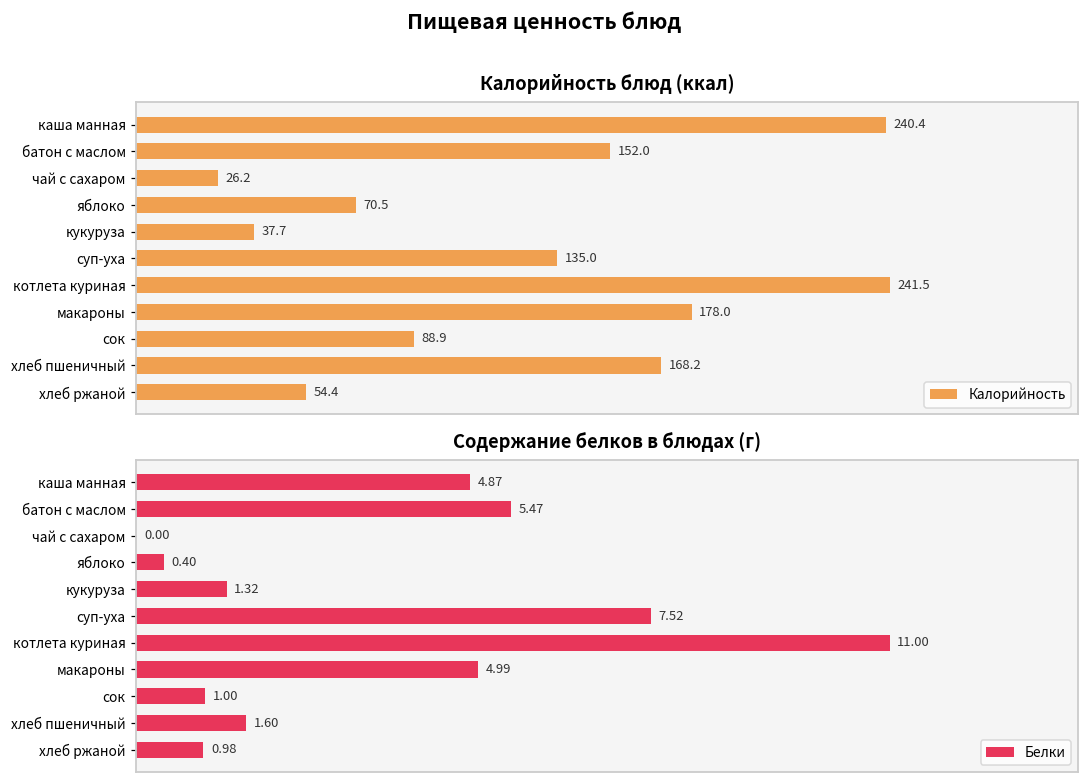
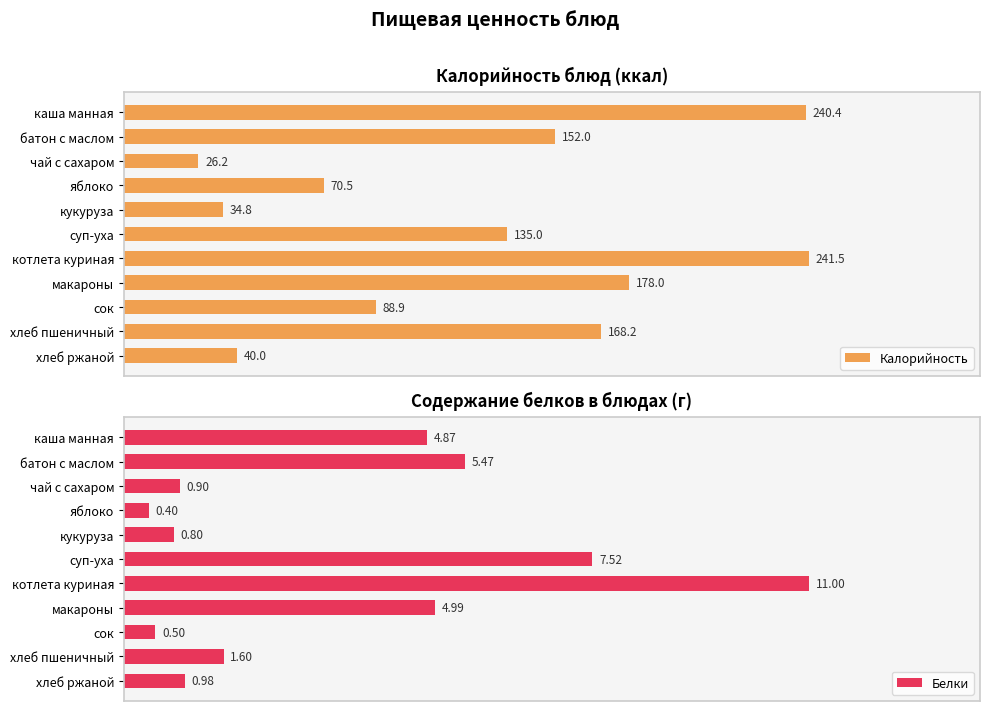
Калорийность блюд (ккал), кукуруза: 37.7 -> 34.8
Калорийность блюд (ккал), хлеб ржаной: 54.4 -> 40.0
Содержание белков в блюдах (г), чай с сахаром: 0.00 -> 0.90
Содержание белков в блюдах (г), кукуруза: 1.32 -> 0.80
Содержание белков в блюдах (г), сок: 1.00 -> 0.50
